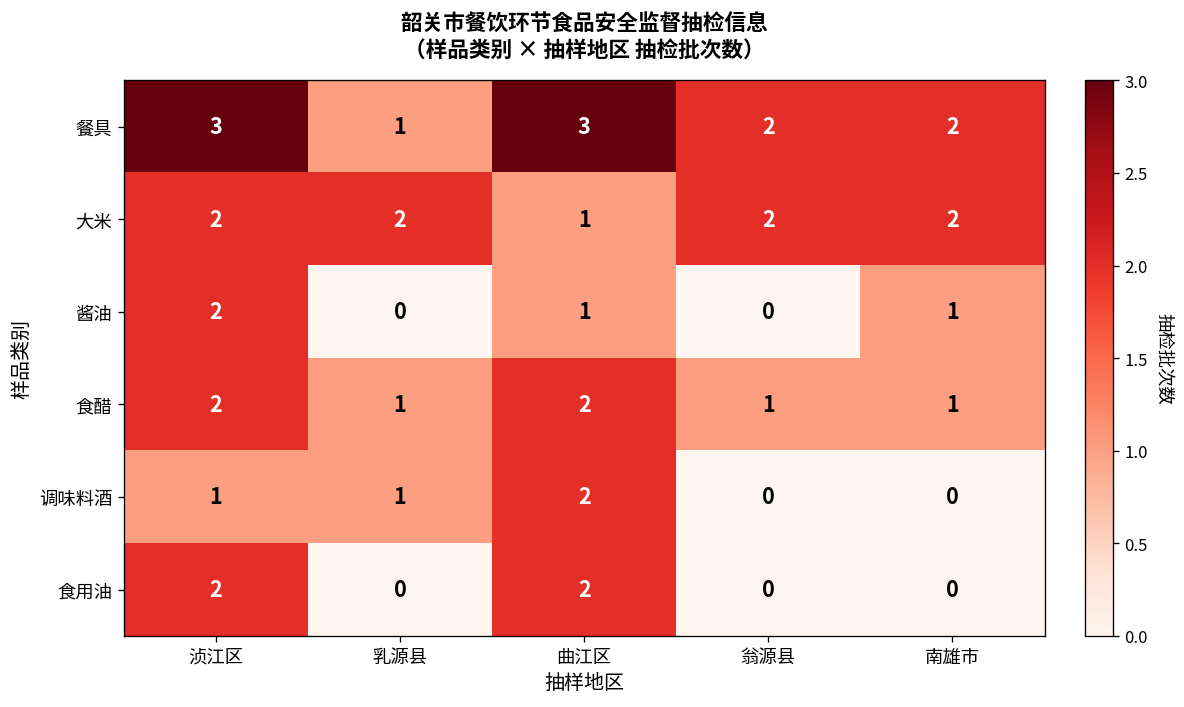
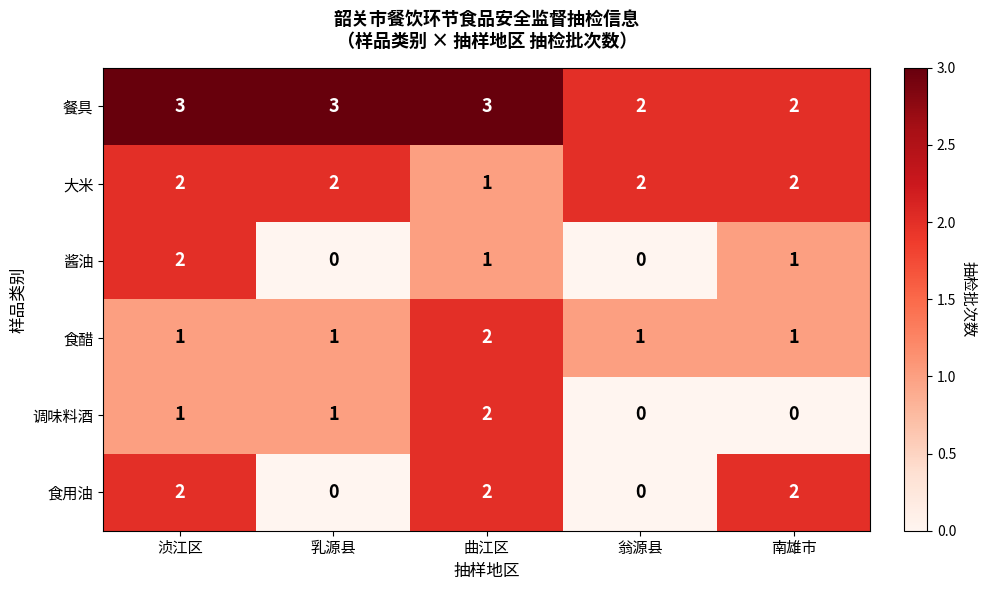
餐具, 乳源县: 1 -> 3
食醋, 浈江区: 2 -> 1
食用油, 南雄市: 0 -> 2
